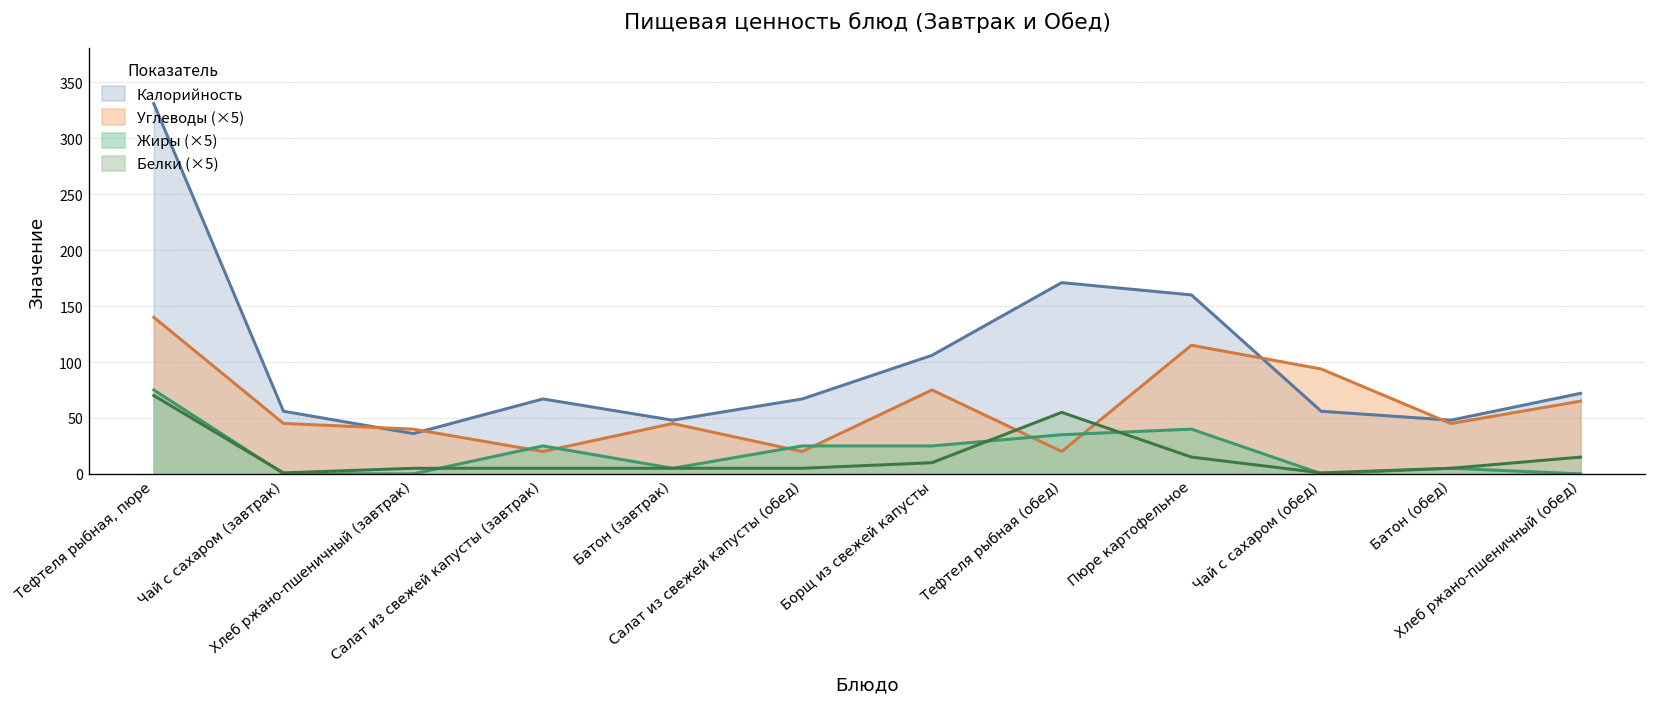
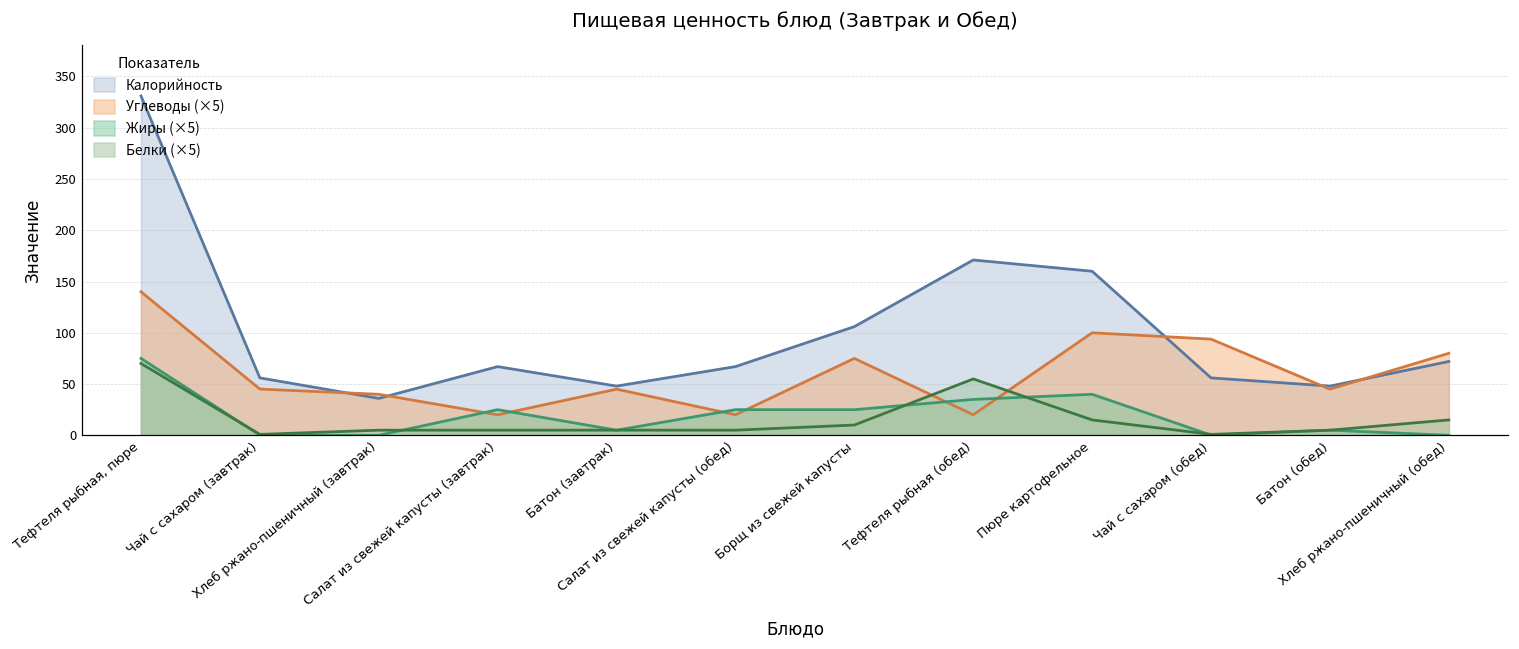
Углеводы (×5), Пюре картофельное: 120 -> 100
Углеводы (×5), Хлеб ржано-пшеничный (обед): 70 -> 80
